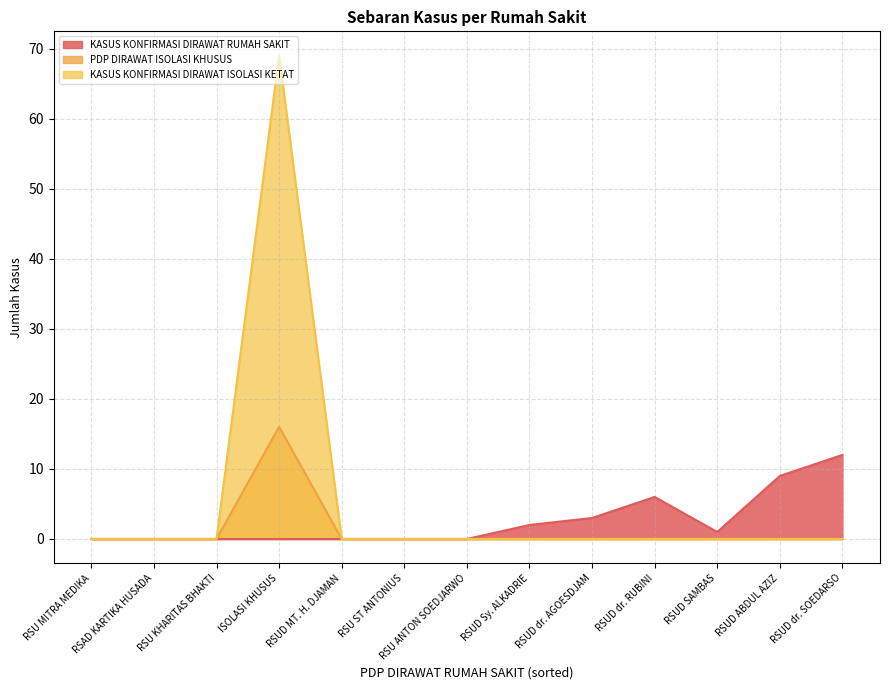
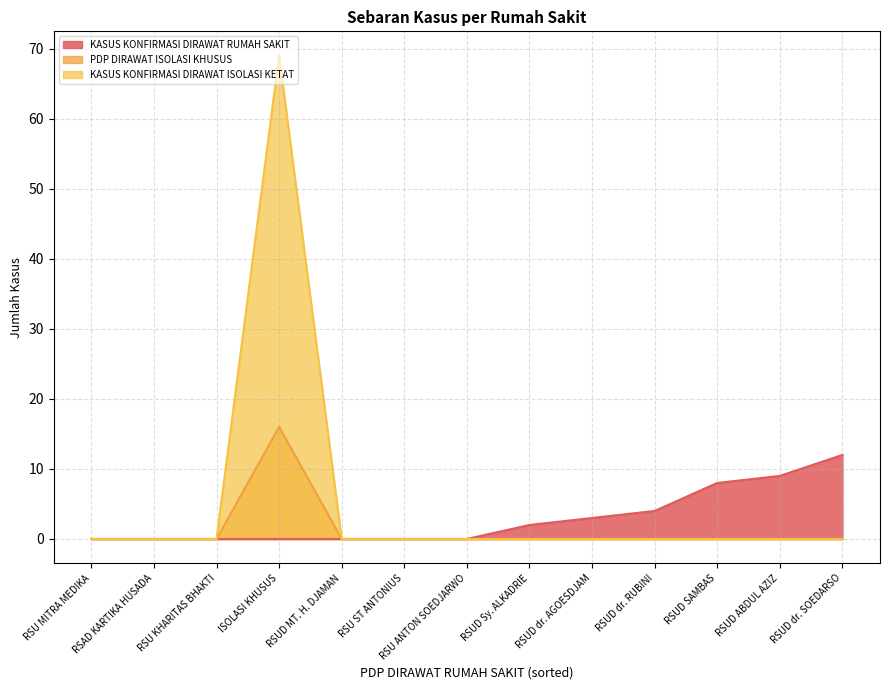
KASUS KONFIRMASI DIRAWAT RUMAH SAKIT, RSUD dr. RUBINI: 6 -> 4
KASUS KONFIRMASI DIRAWAT RUMAH SAKIT, RSUD SAMBAS: 1 -> 8
